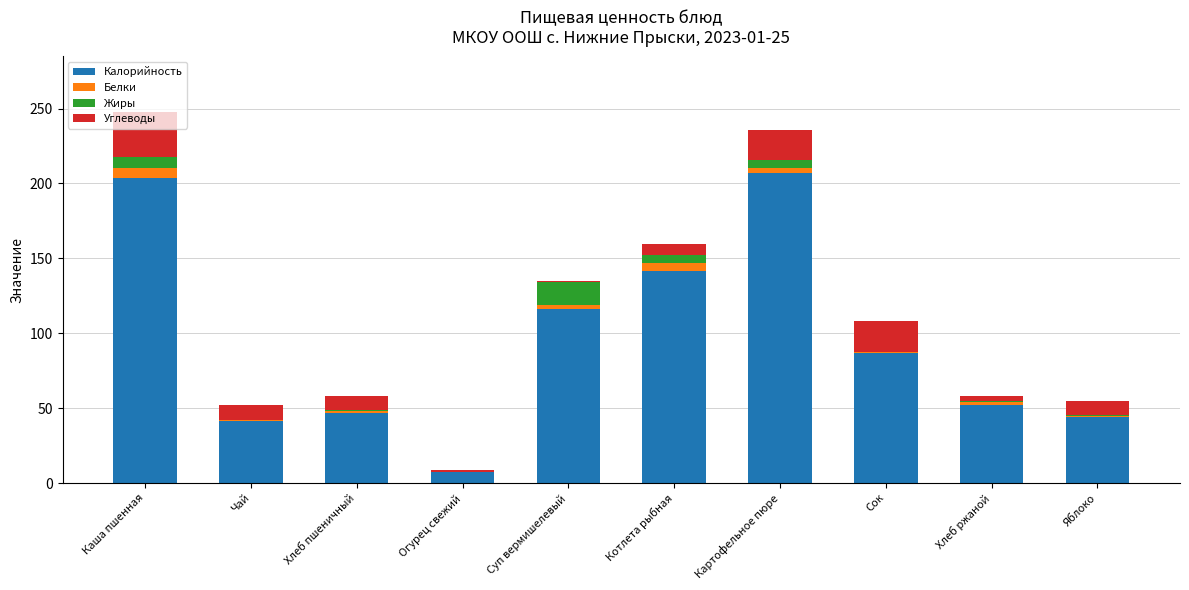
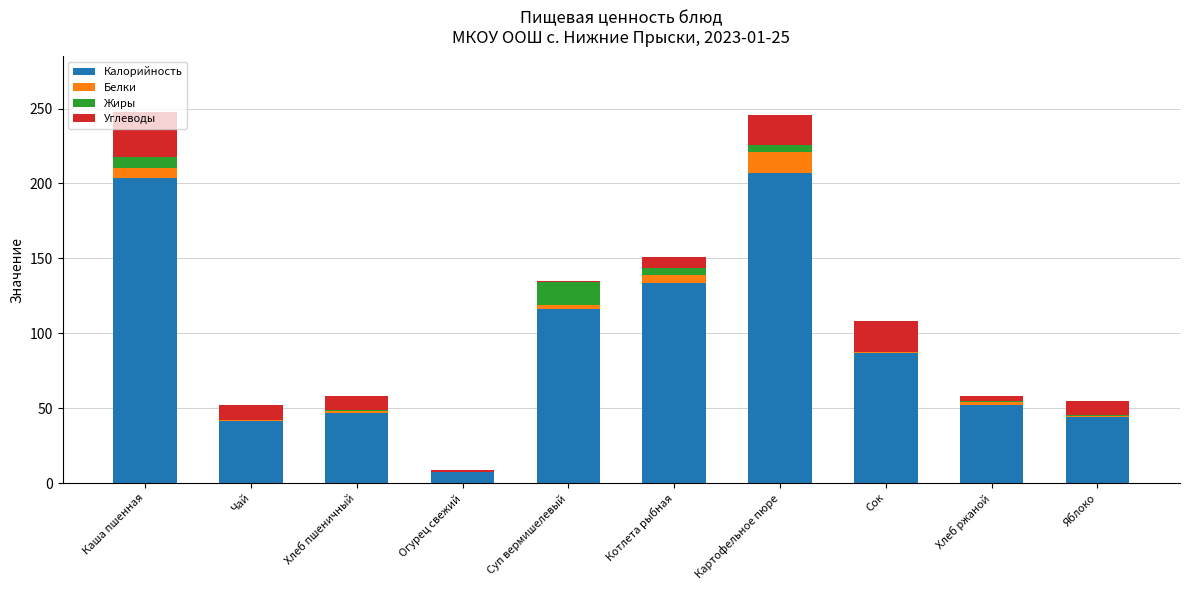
Калорийность, Котлета рыбная: 142 -> 134
Белки, Картофельное пюре: 4 -> 14
